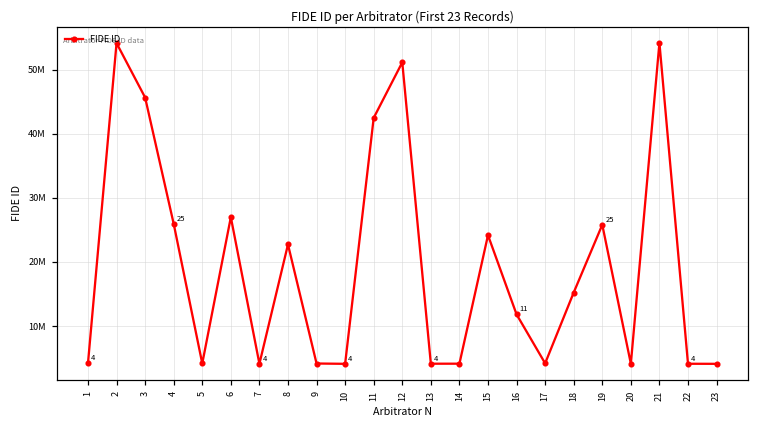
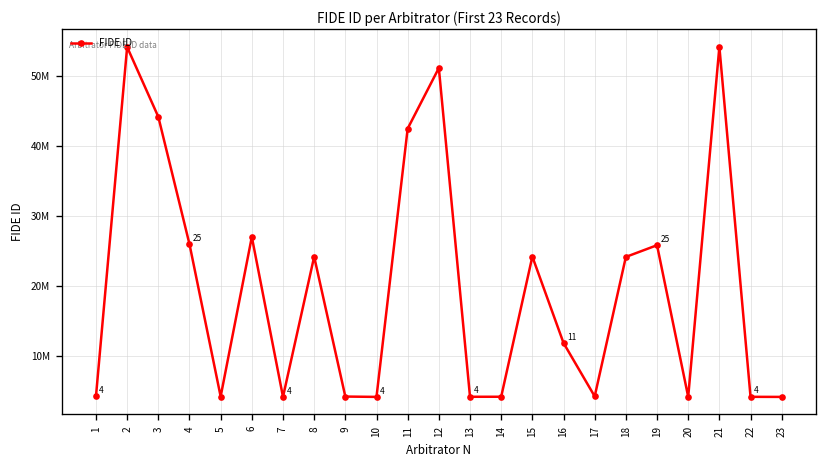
3: 46000000 -> 44000000
8: 23000000 -> 24000000
18: 15000000 -> 24000000
